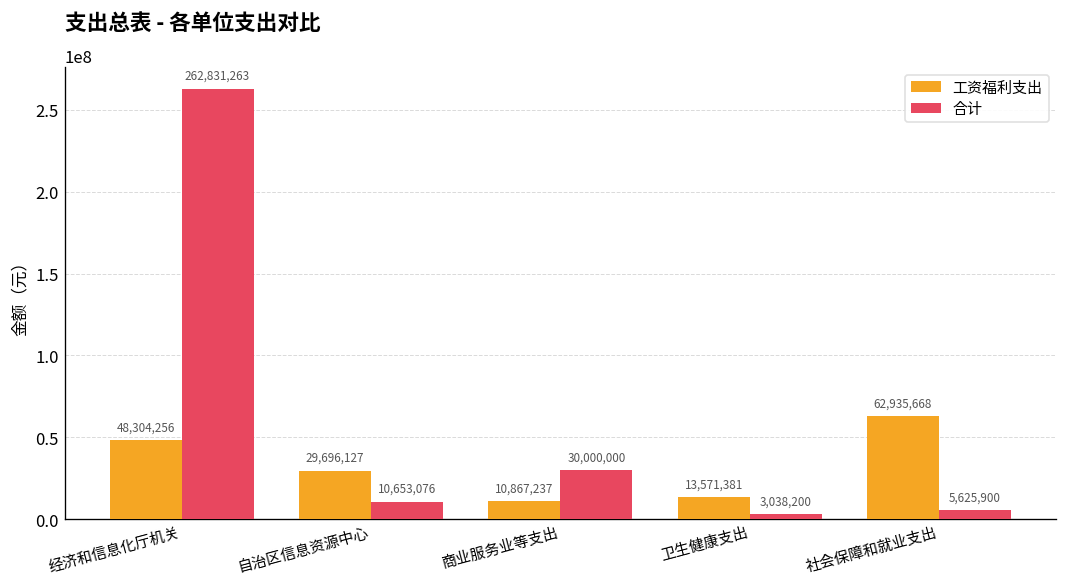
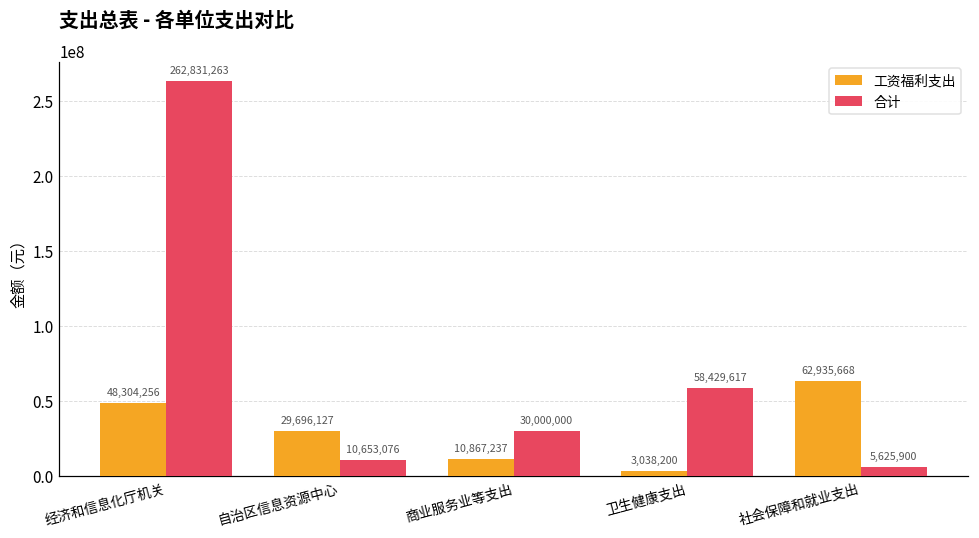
工资福利支出, 卫生健康支出: 13,571,381 -> 3,038,200
合计, 卫生健康支出: 3,038,200 -> 58,429,617
